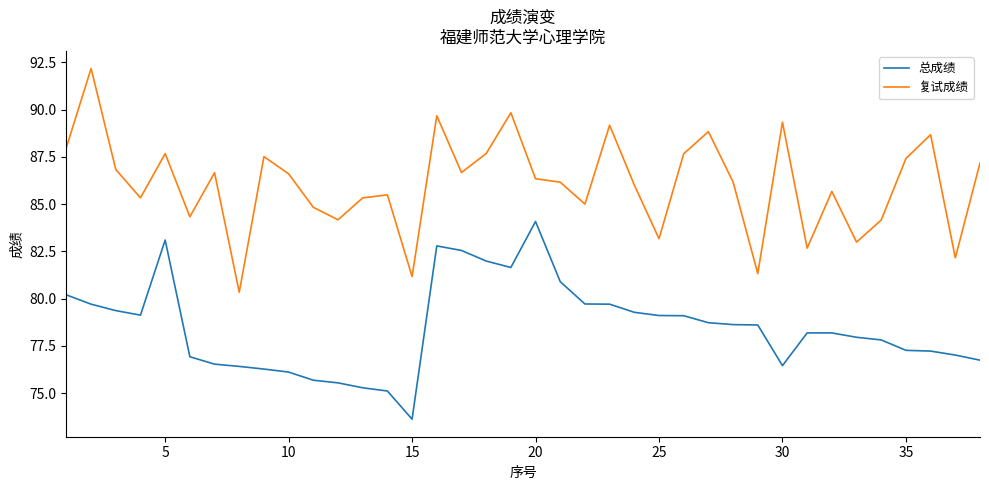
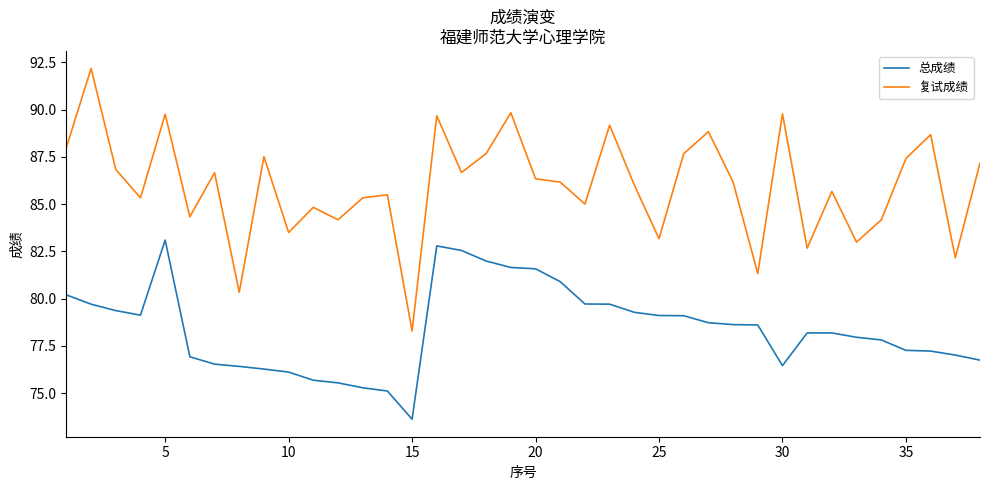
复试成绩, 5: 87.7 -> 89.8
复试成绩, 10: 86.6 -> 83.5
复试成绩, 15: 81.2 -> 78.3
总成绩, 20: 84.1 -> 81.6
复试成绩, 30: 89.3 -> 89.8
